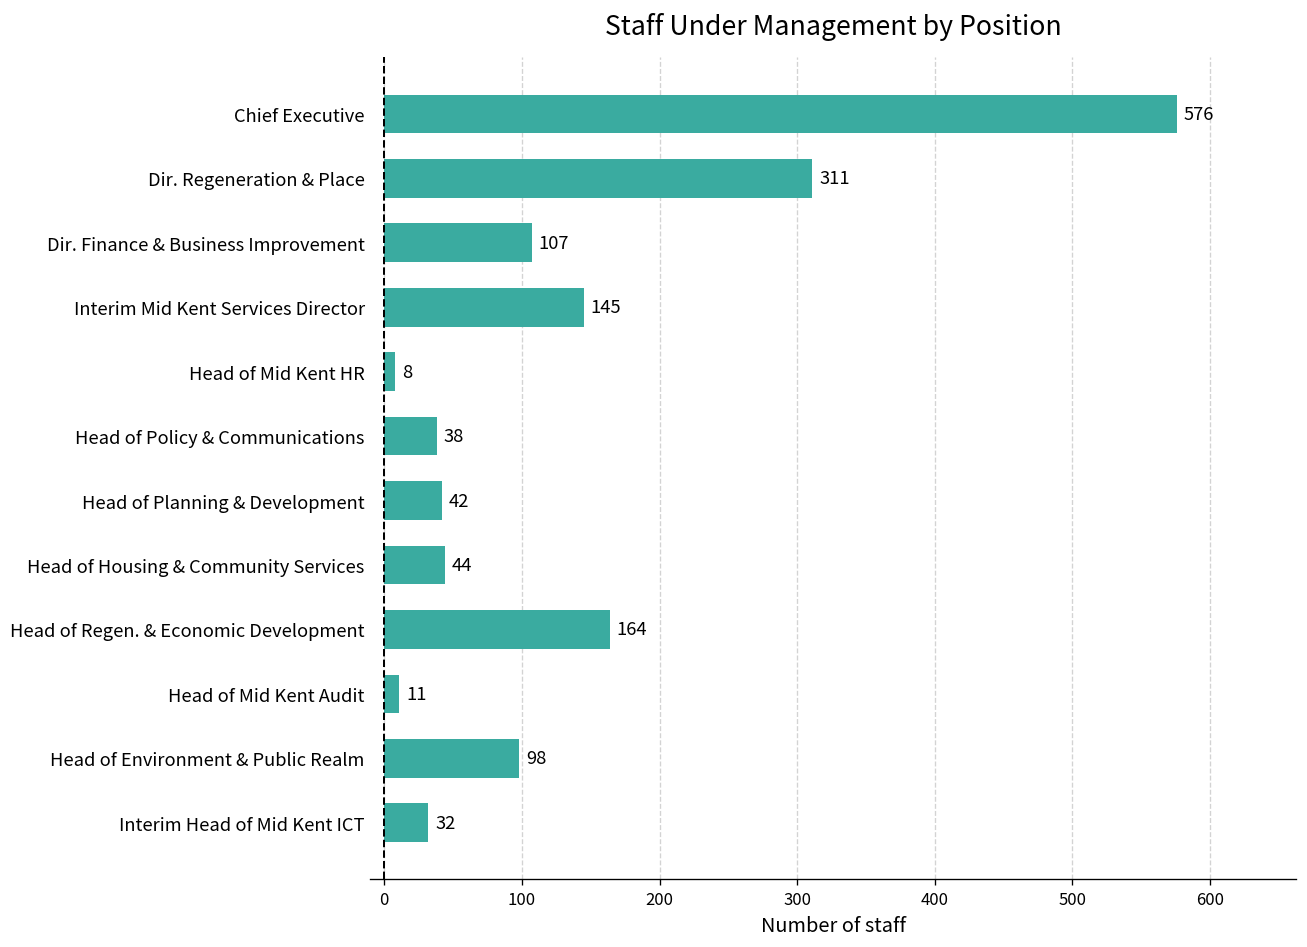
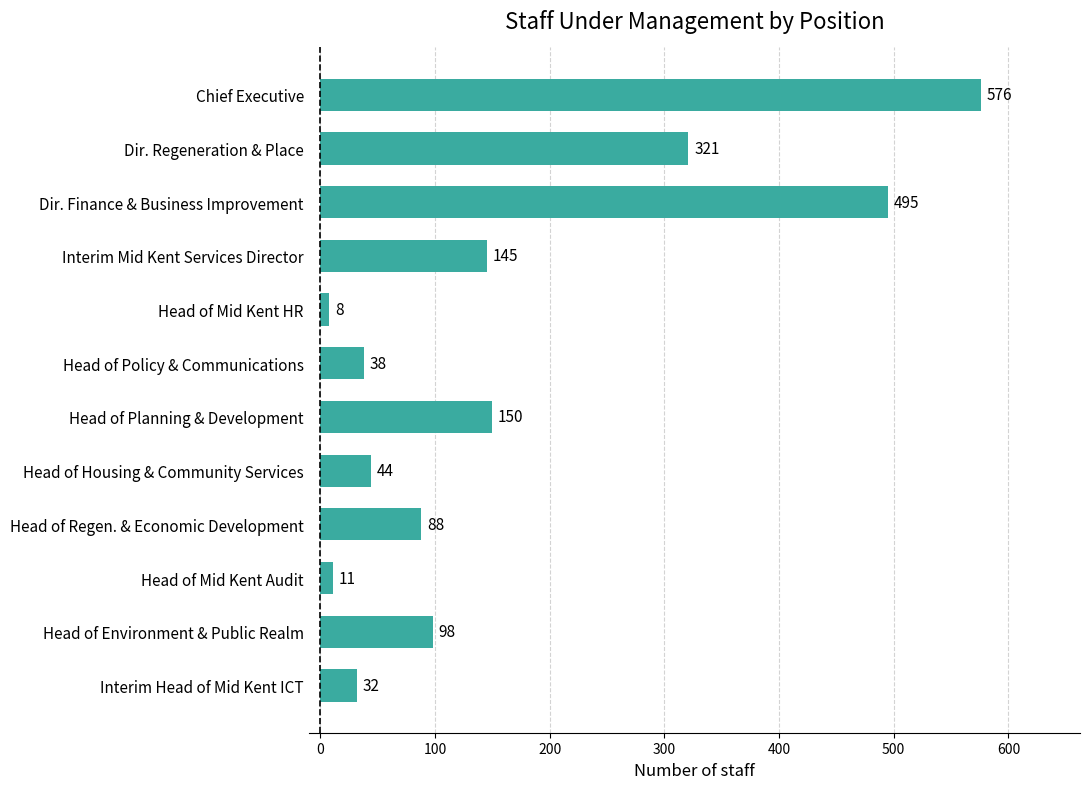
Dir. Regeneration & Place: 311 -> 321
Dir. Finance & Business Improvement: 107 -> 495
Head of Planning & Development: 42 -> 150
Head of Regen. & Economic Development: 164 -> 88
